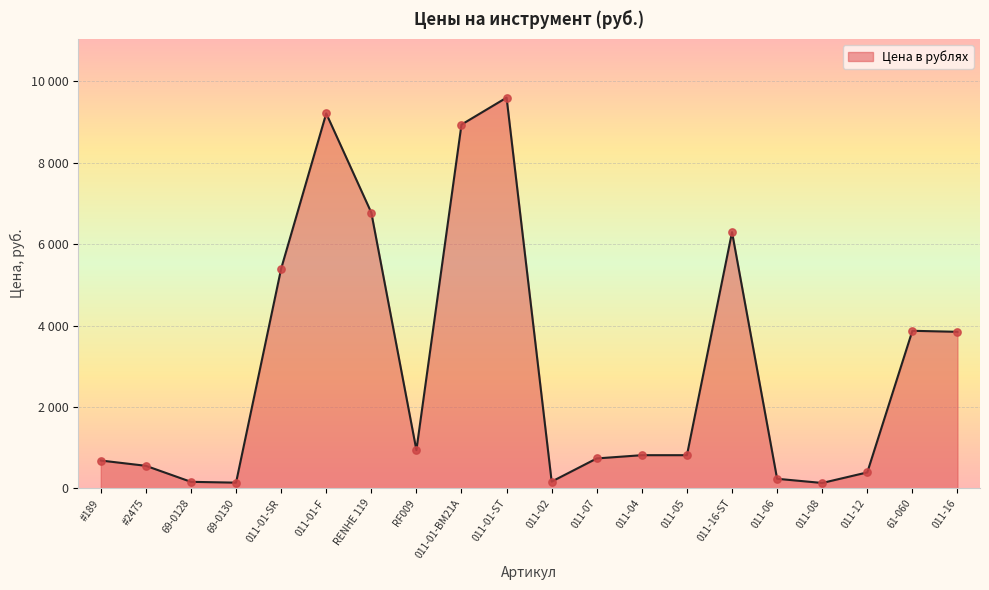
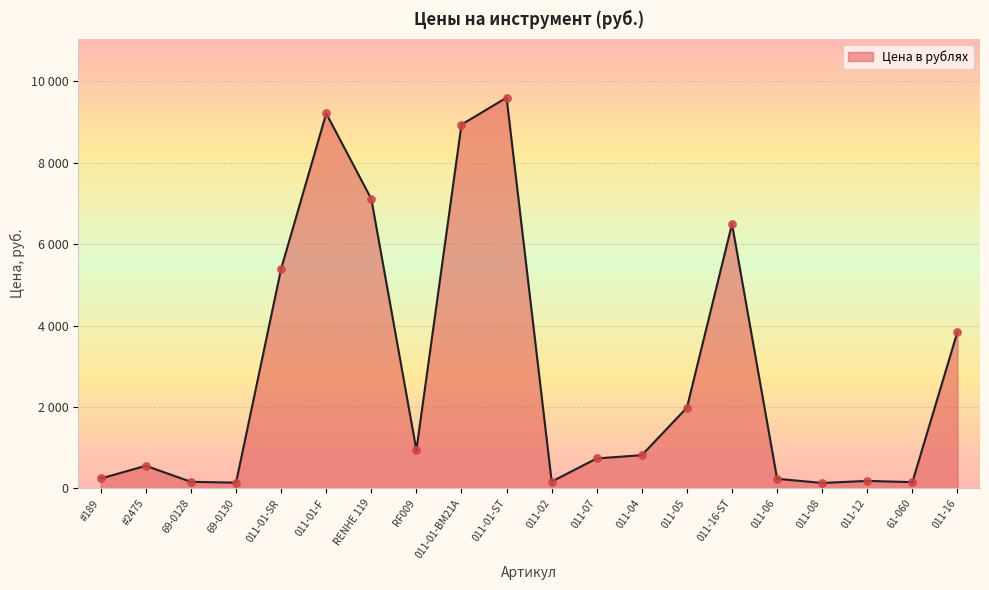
#189: 700 -> 200
RENHE 119: 6800 -> 7100
011-05: 800 -> 2000
011-16-ST: 6300 -> 6500
011-12: 400 -> 200
61-060: 3900 -> 200
